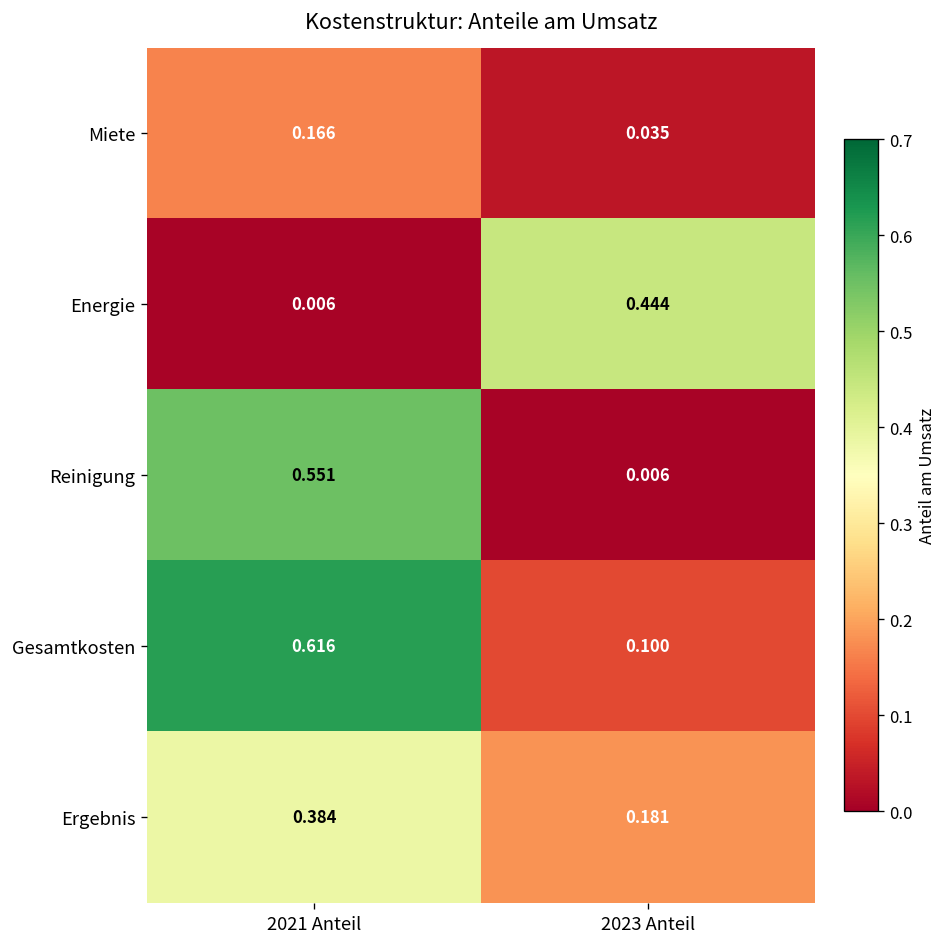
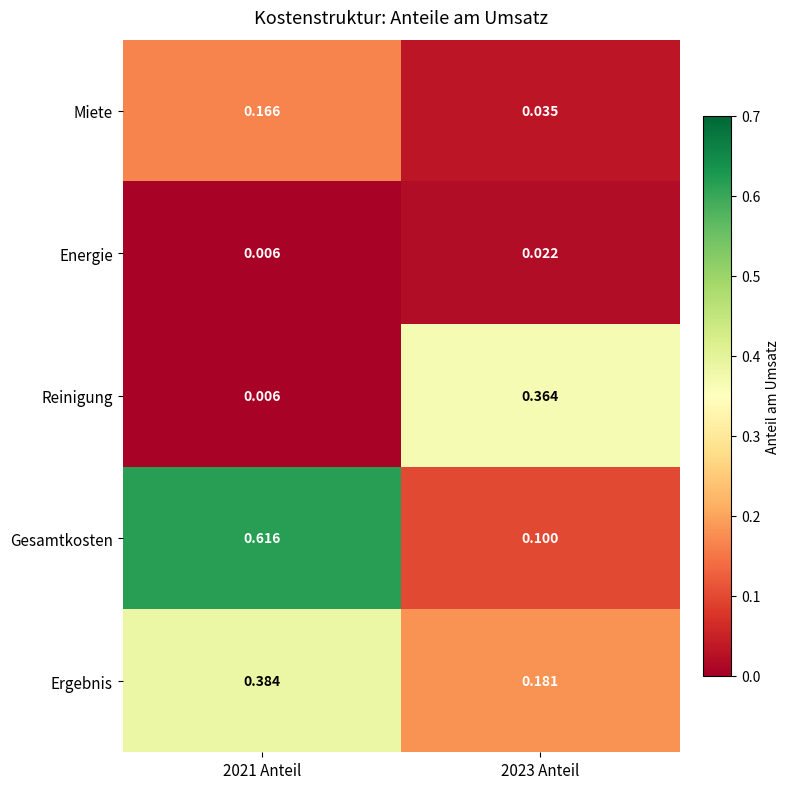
Energie, 2023 Anteil: 0.444 -> 0.022
Reinigung, 2021 Anteil: 0.551 -> 0.006
Reinigung, 2023 Anteil: 0.006 -> 0.364
